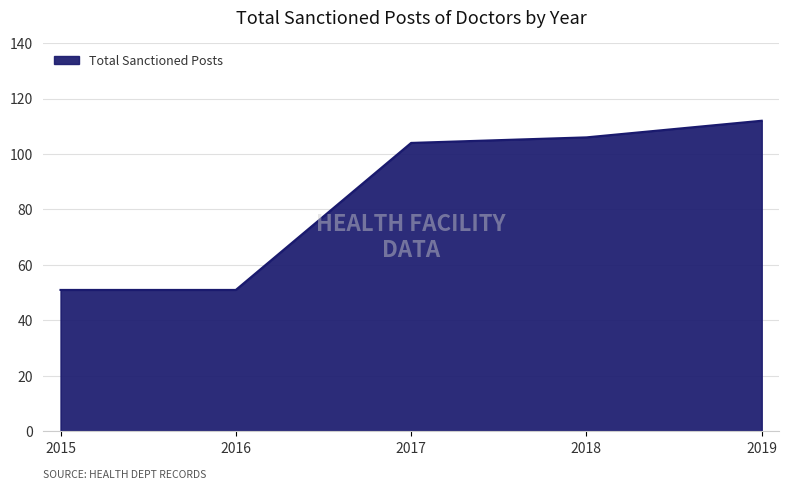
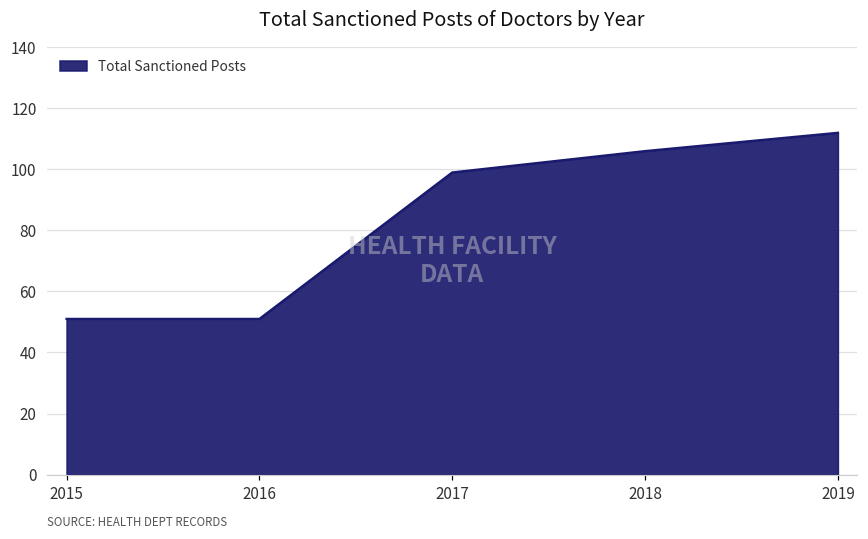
2017: 104 -> 99
